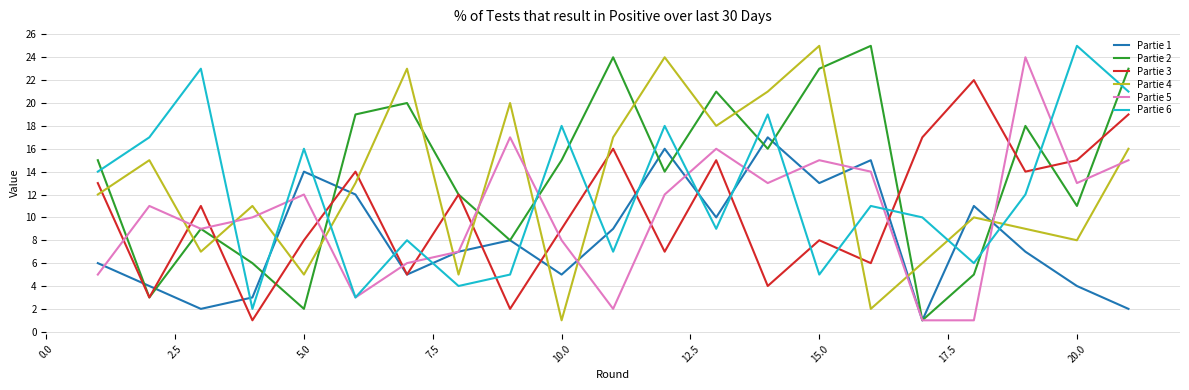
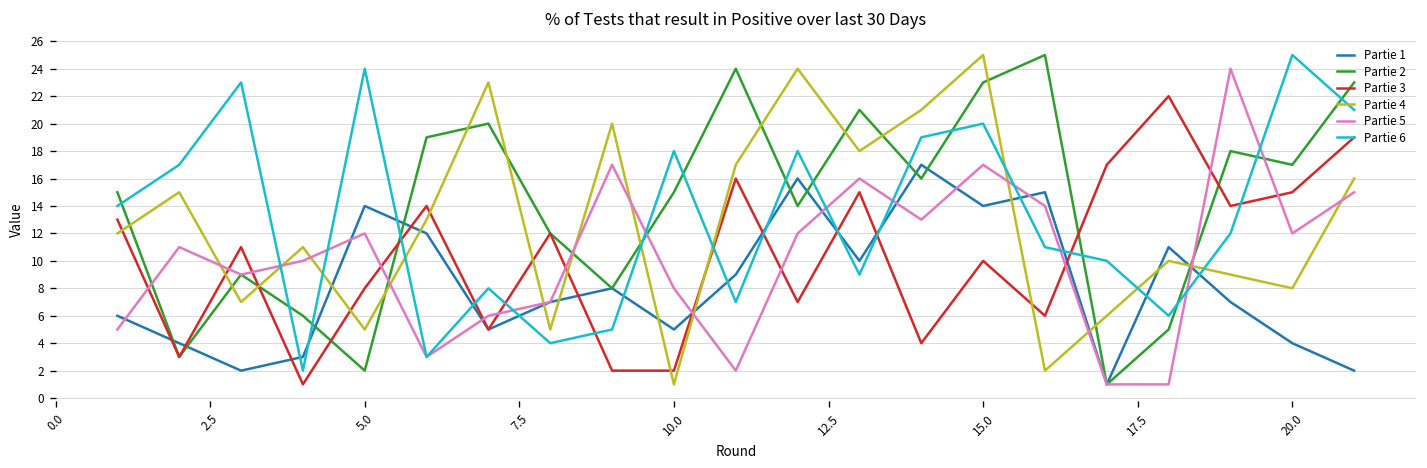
Partie 6, 5.0: 16 -> 24
Partie 3, 10.0: 9 -> 2
Partie 1, 15.0: 13 -> 14
Partie 3, 15.0: 8 -> 10
Partie 5, 15.0: 15 -> 17
Partie 6, 15.0: 5 -> 20
Partie 2, 20.0: 11 -> 17
Partie 5, 20.0: 13 -> 12
